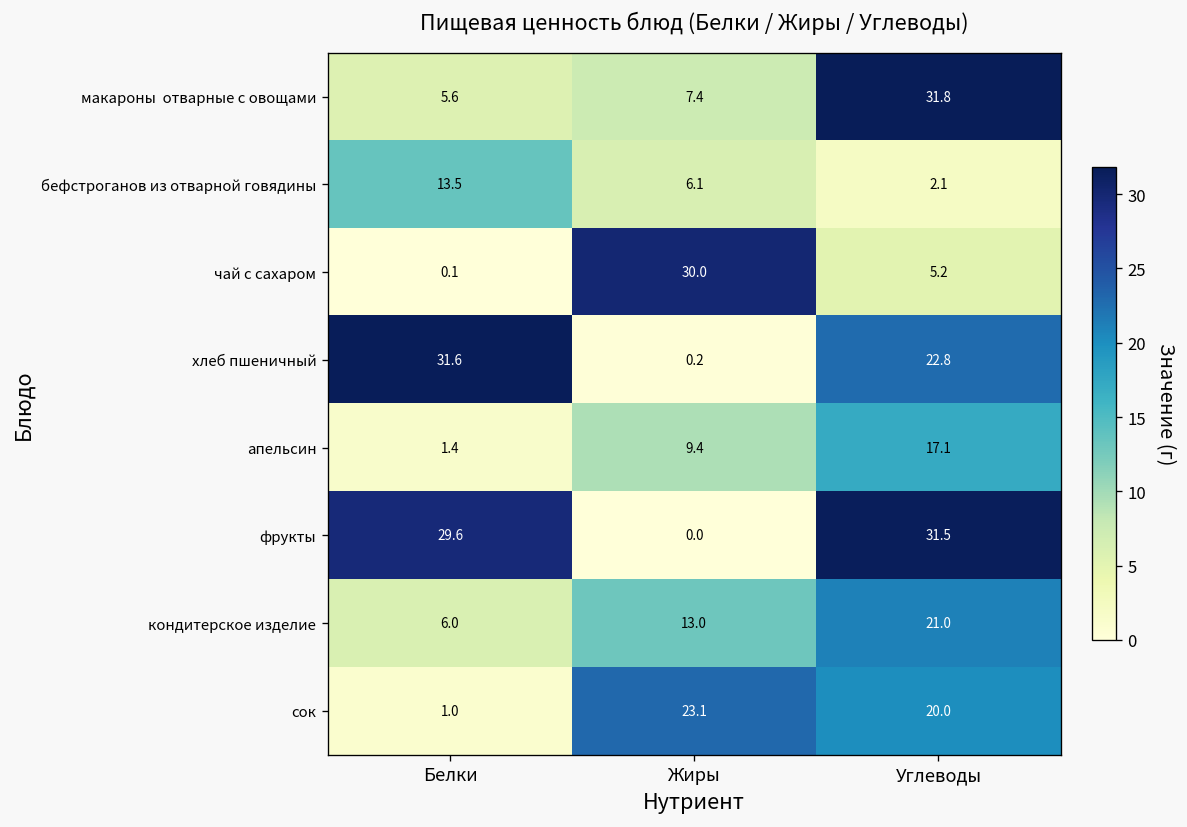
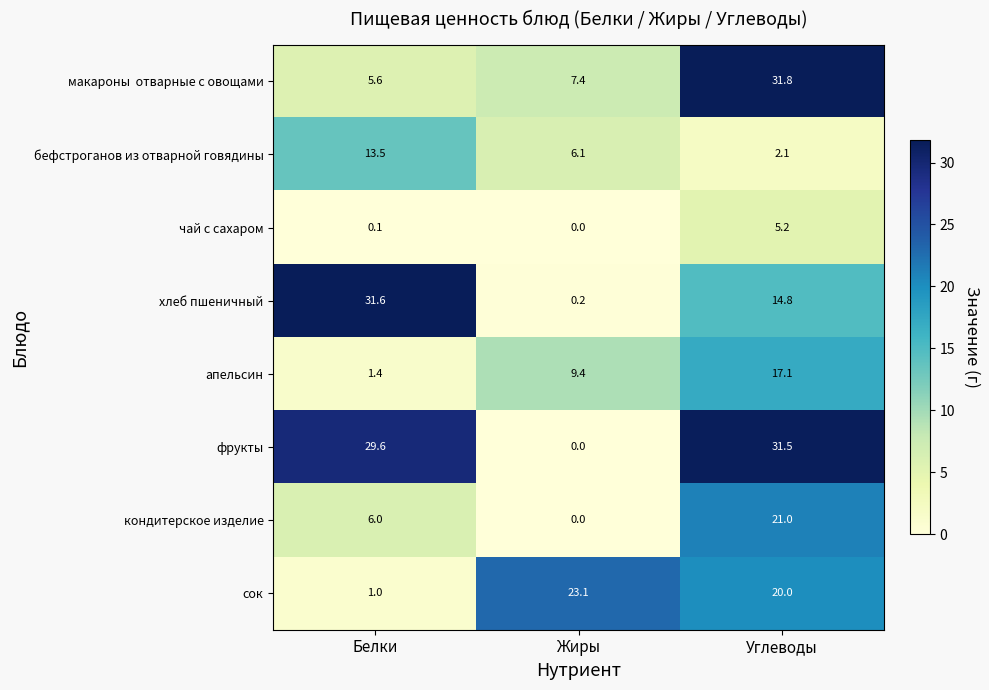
чай с сахаром, Жиры: 30.0 -> 0.0
хлеб пшеничный, Углеводы: 22.8 -> 14.8
кондитерское изделие, Жиры: 13.0 -> 0.0
